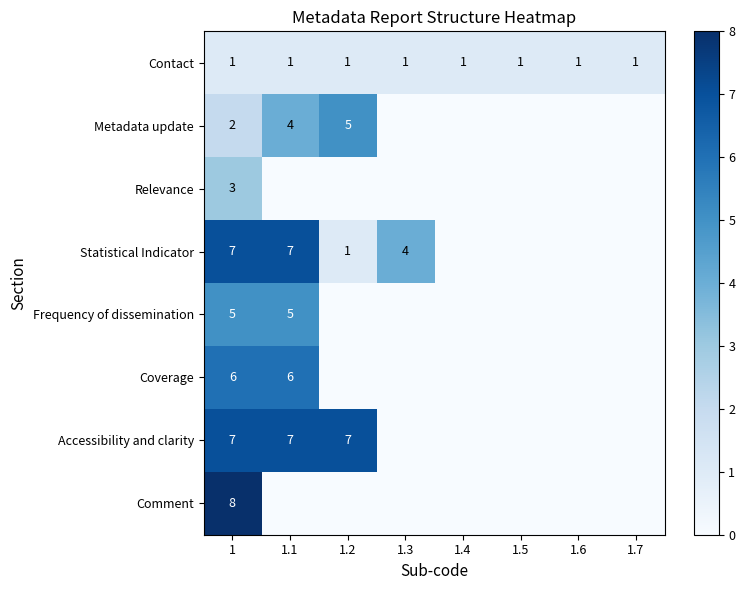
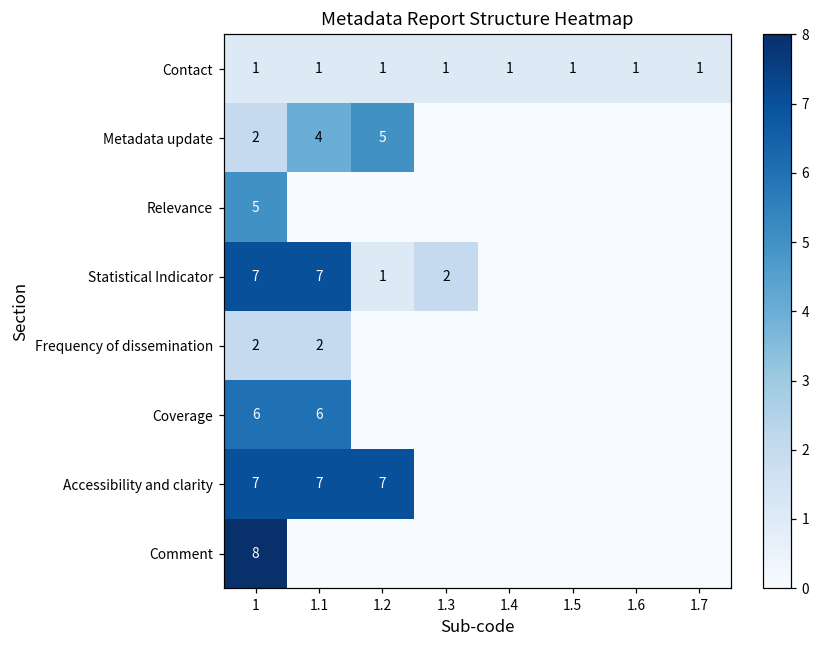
Relevance, 1: 3 -> 5
Statistical Indicator, 1.3: 4 -> 2
Frequency of dissemination, 1: 5 -> 2
Frequency of dissemination, 1.1: 5 -> 2
